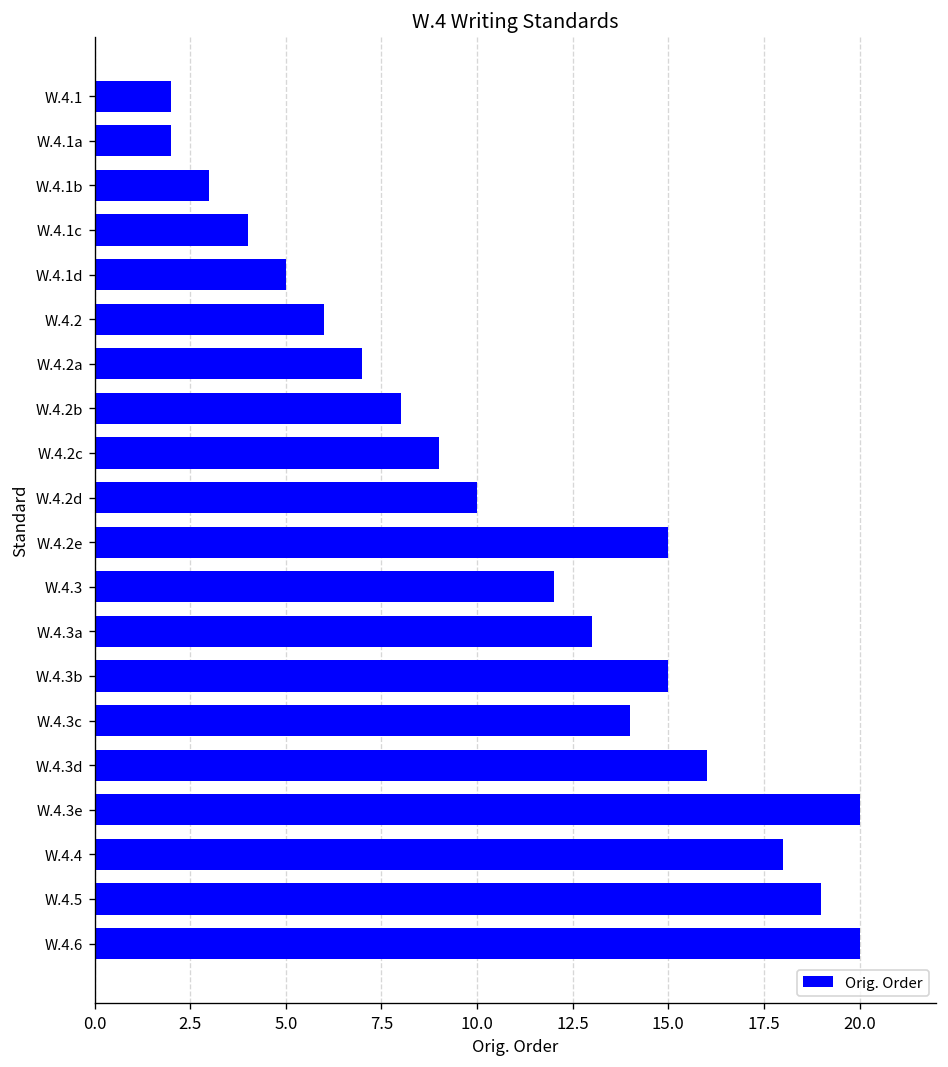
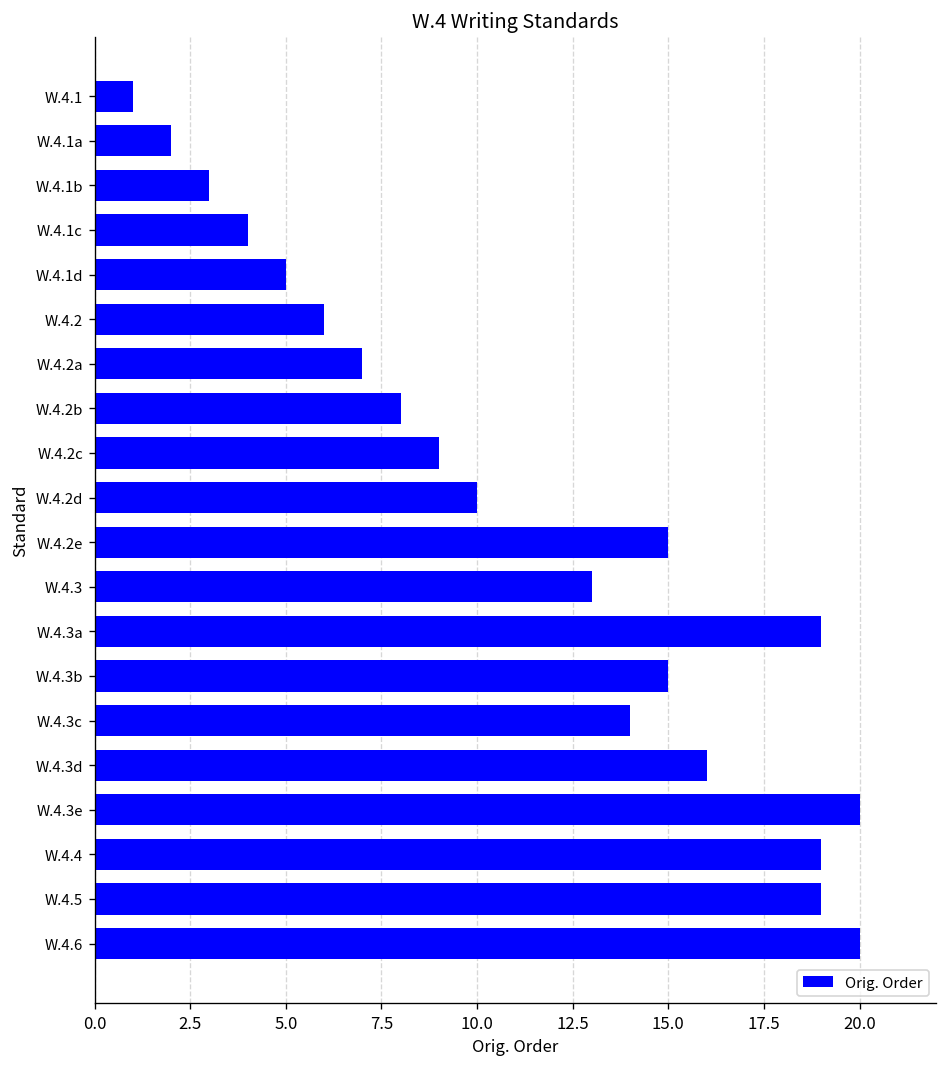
W.4.1: 2 -> 1
W.4.3: 12 -> 13
W.4.3a: 13 -> 19
W.4.4: 18 -> 19
